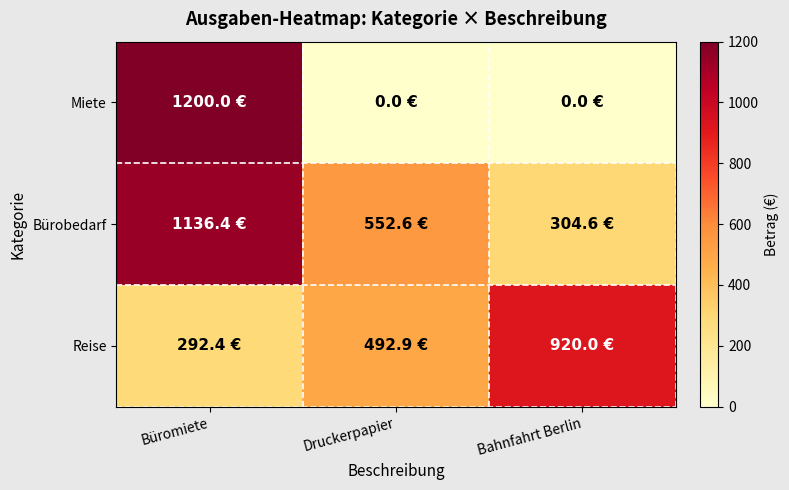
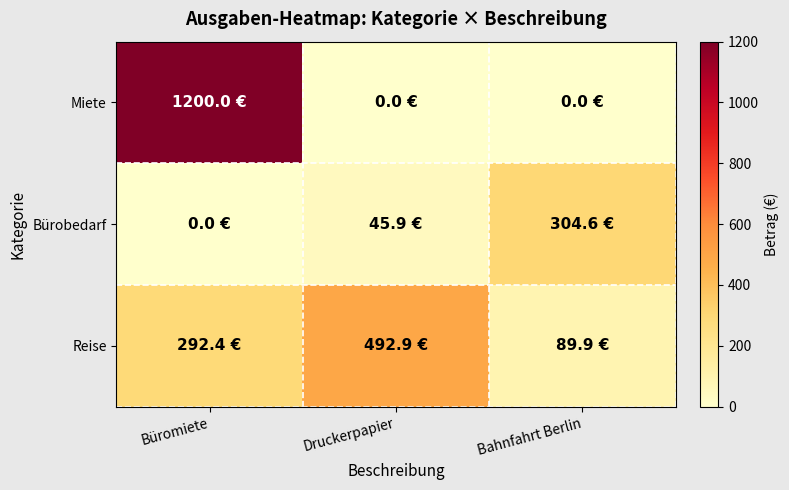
Bürobedarf, Büromiete: 1136.4 -> 0.0
Bürobedarf, Druckerpapier: 552.6 -> 45.9
Reise, Bahnfahrt Berlin: 920.0 -> 89.9
